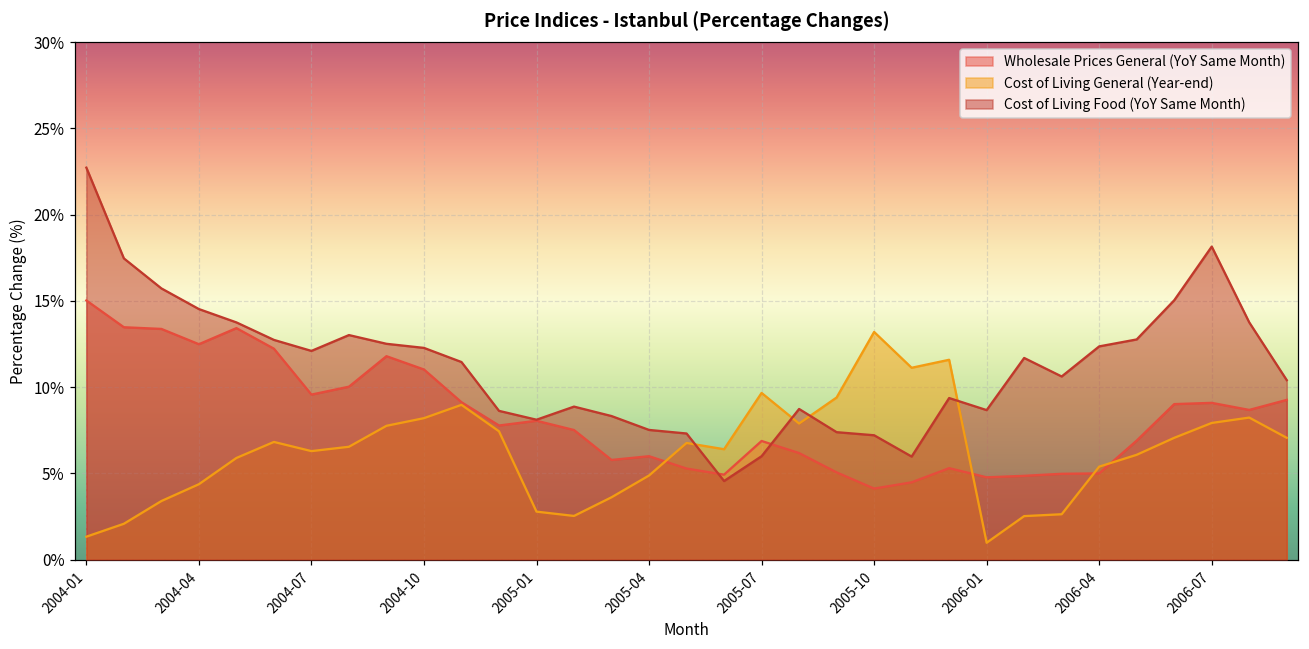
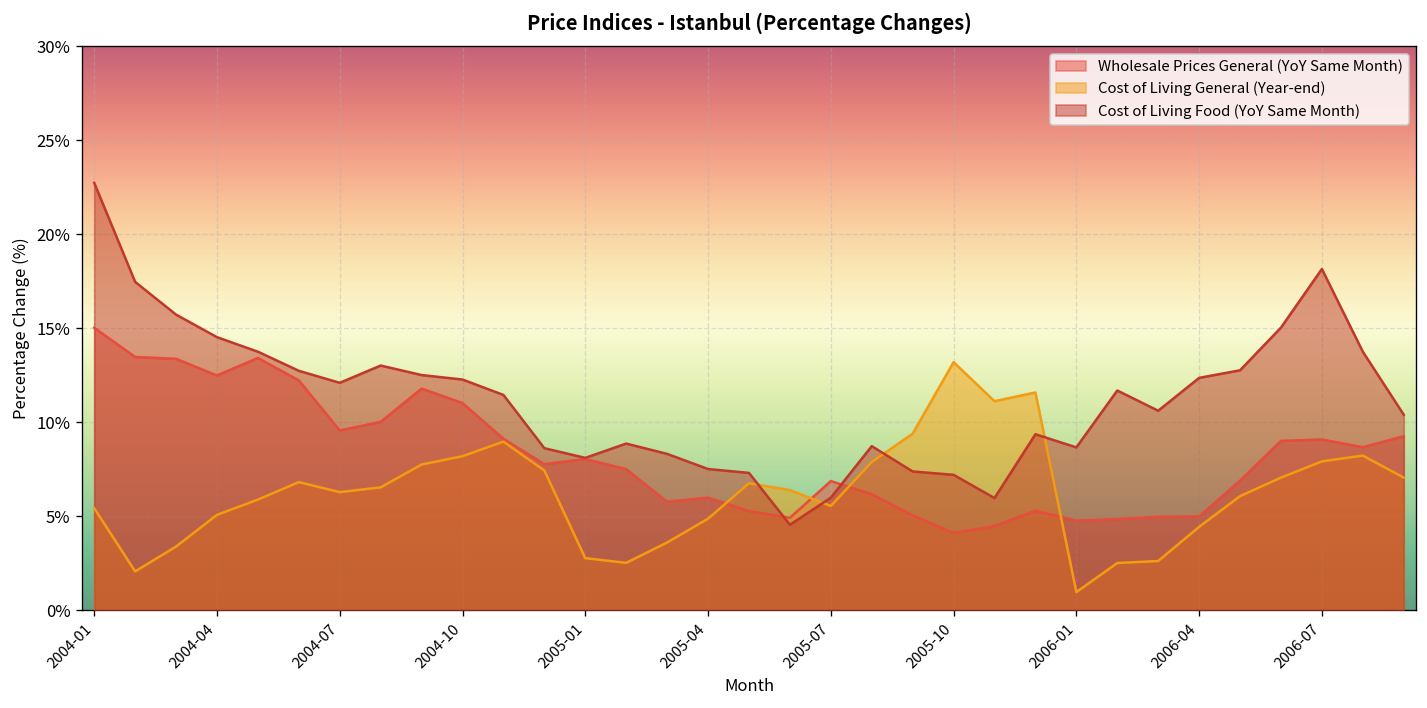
Cost of Living General (Year-end), 2004-01: 1.3% -> 5.4%
Cost of Living General (Year-end), 2004-04: 4.4% -> 5.1%
Cost of Living General (Year-end), 2005-07: 9.7% -> 5.6%
Cost of Living General (Year-end), 2006-04: 5.4% -> 4.4%
